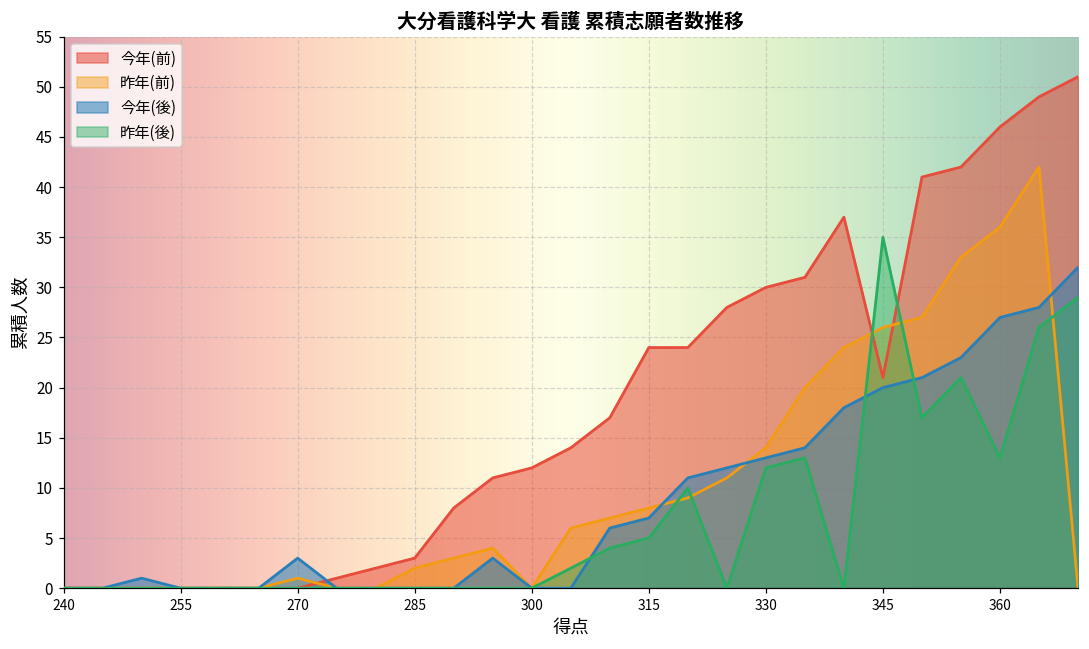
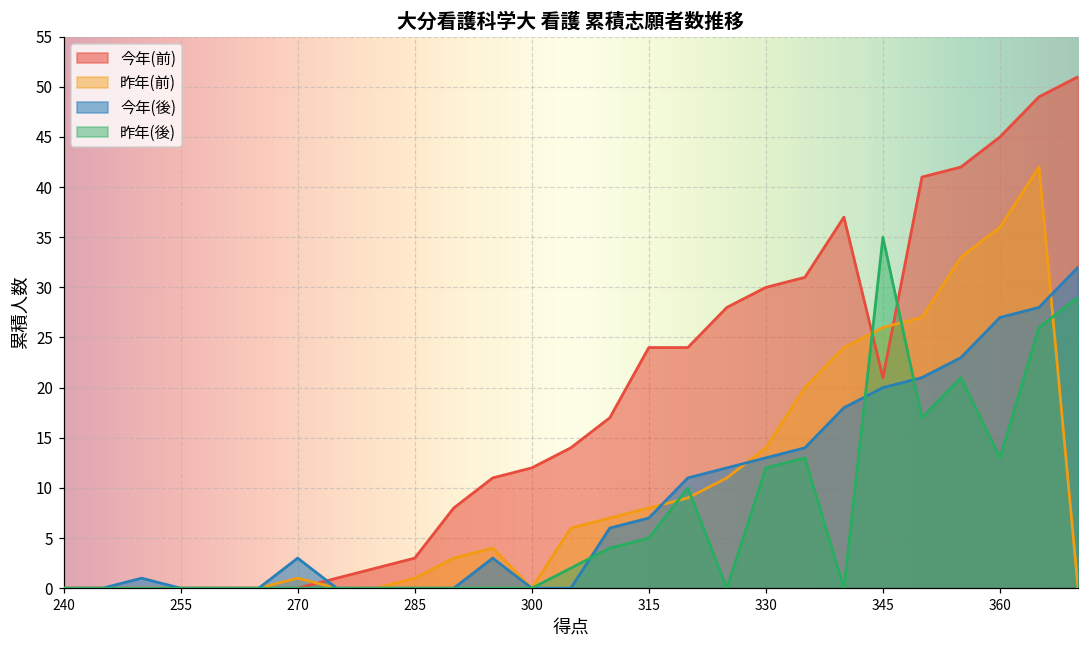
昨年(前), 285: 2 -> 1
今年(前), 360: 46 -> 45
